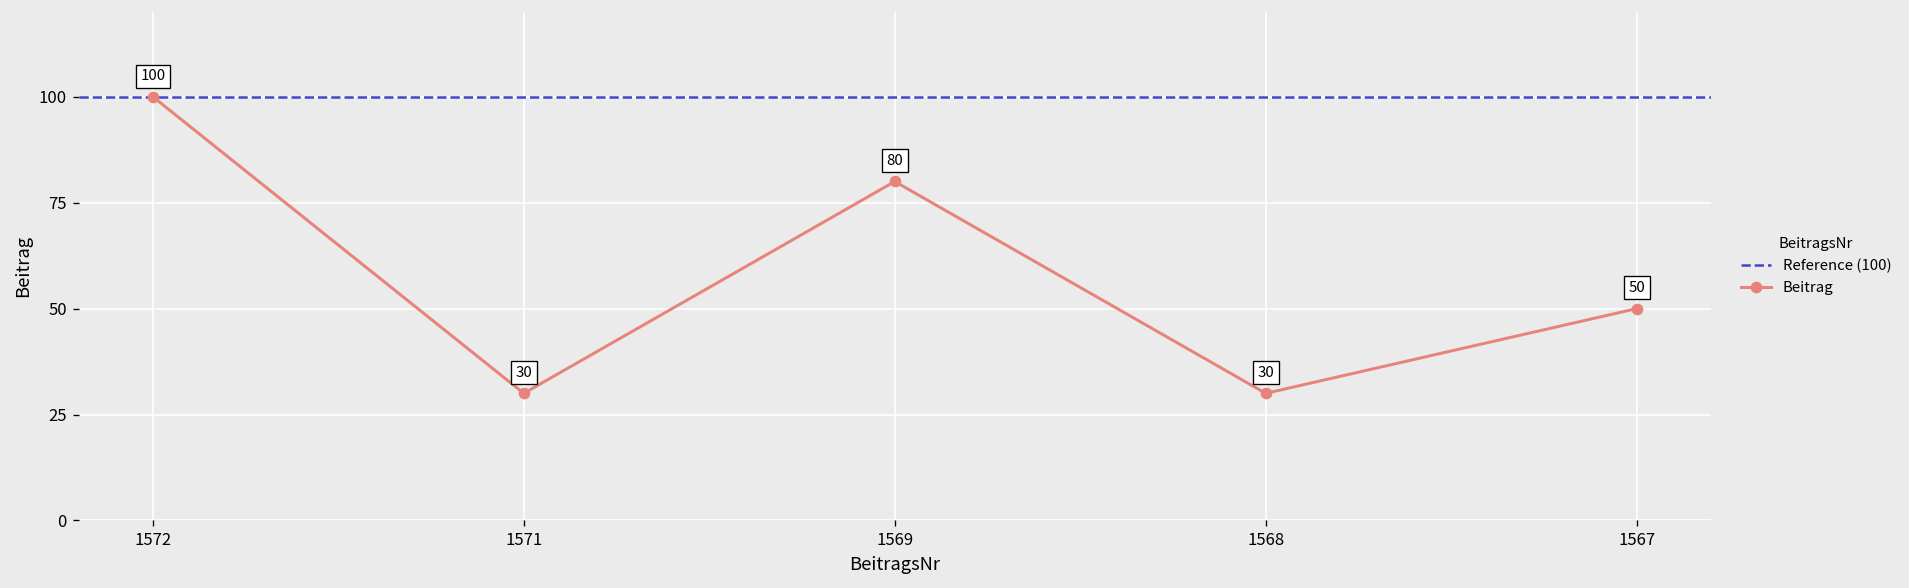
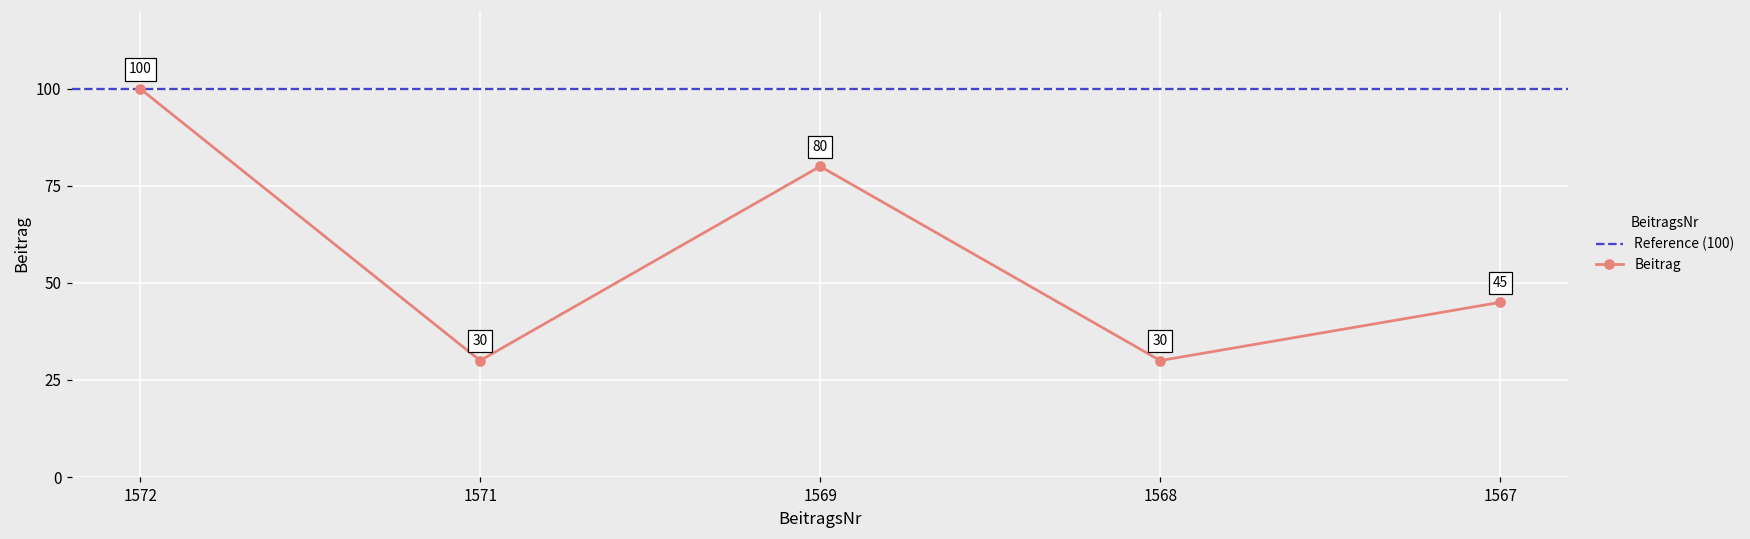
1567: 50 -> 45
